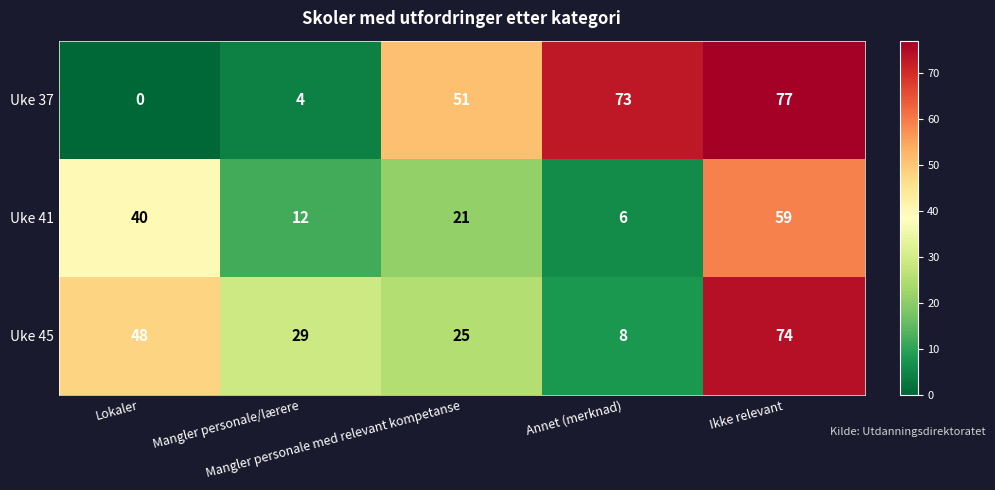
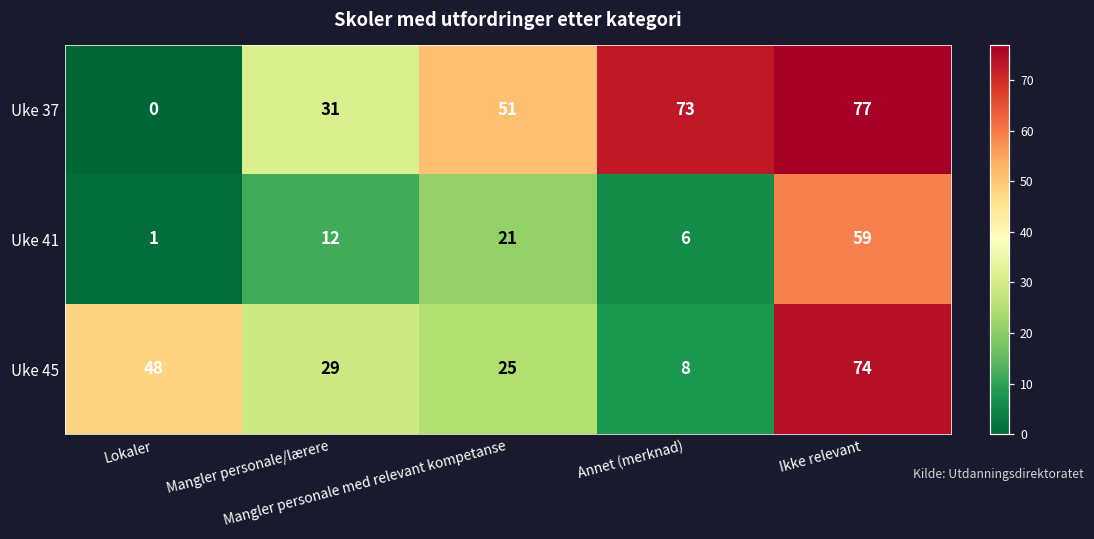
Uke 37, Mangler personale/lærere: 4 -> 31
Uke 41, Lokaler: 40 -> 1
